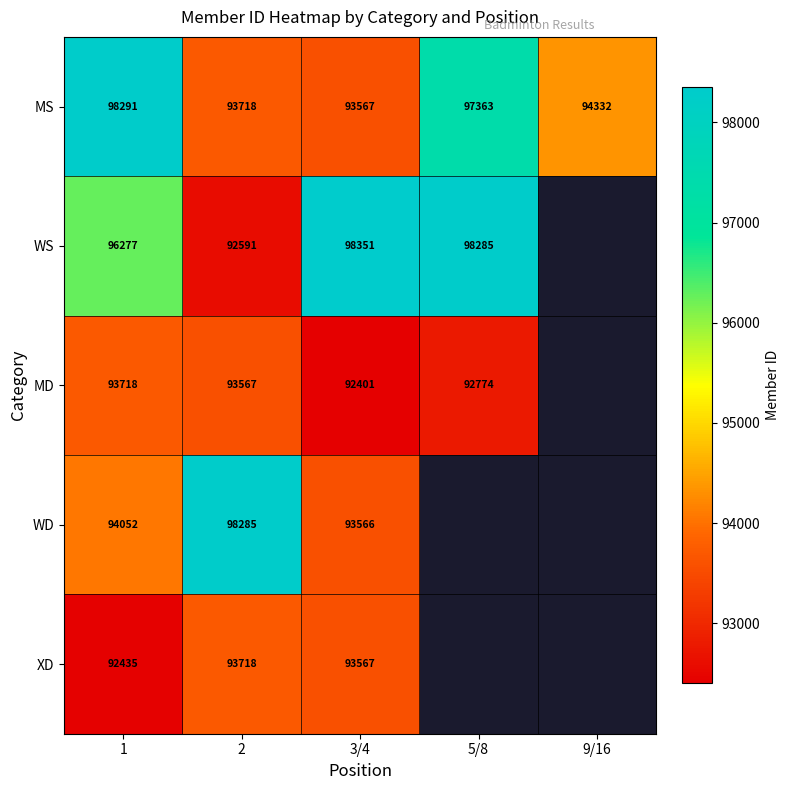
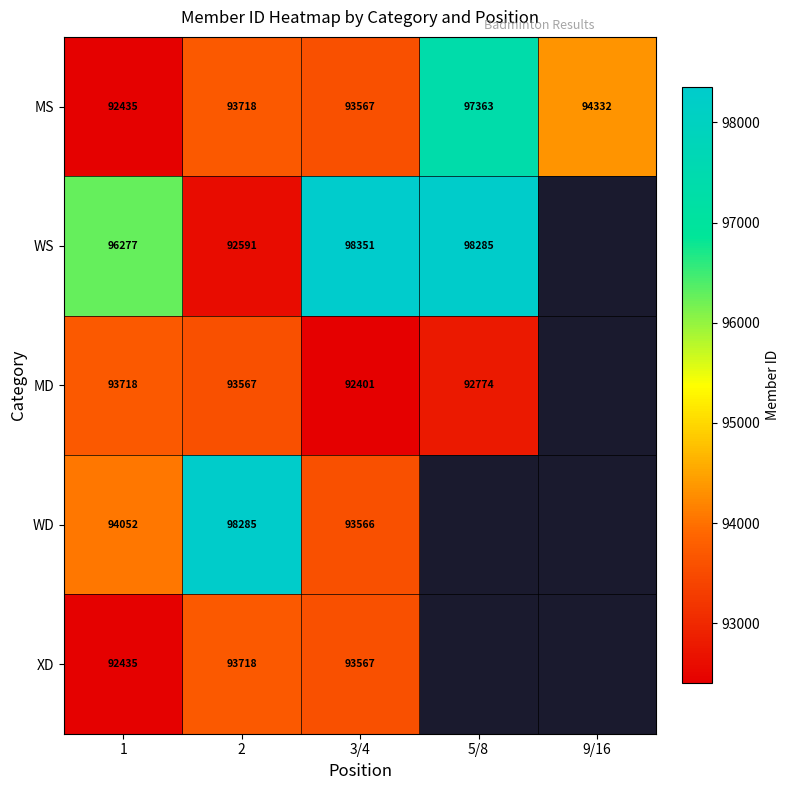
MS, 1: 98291 -> 92435
